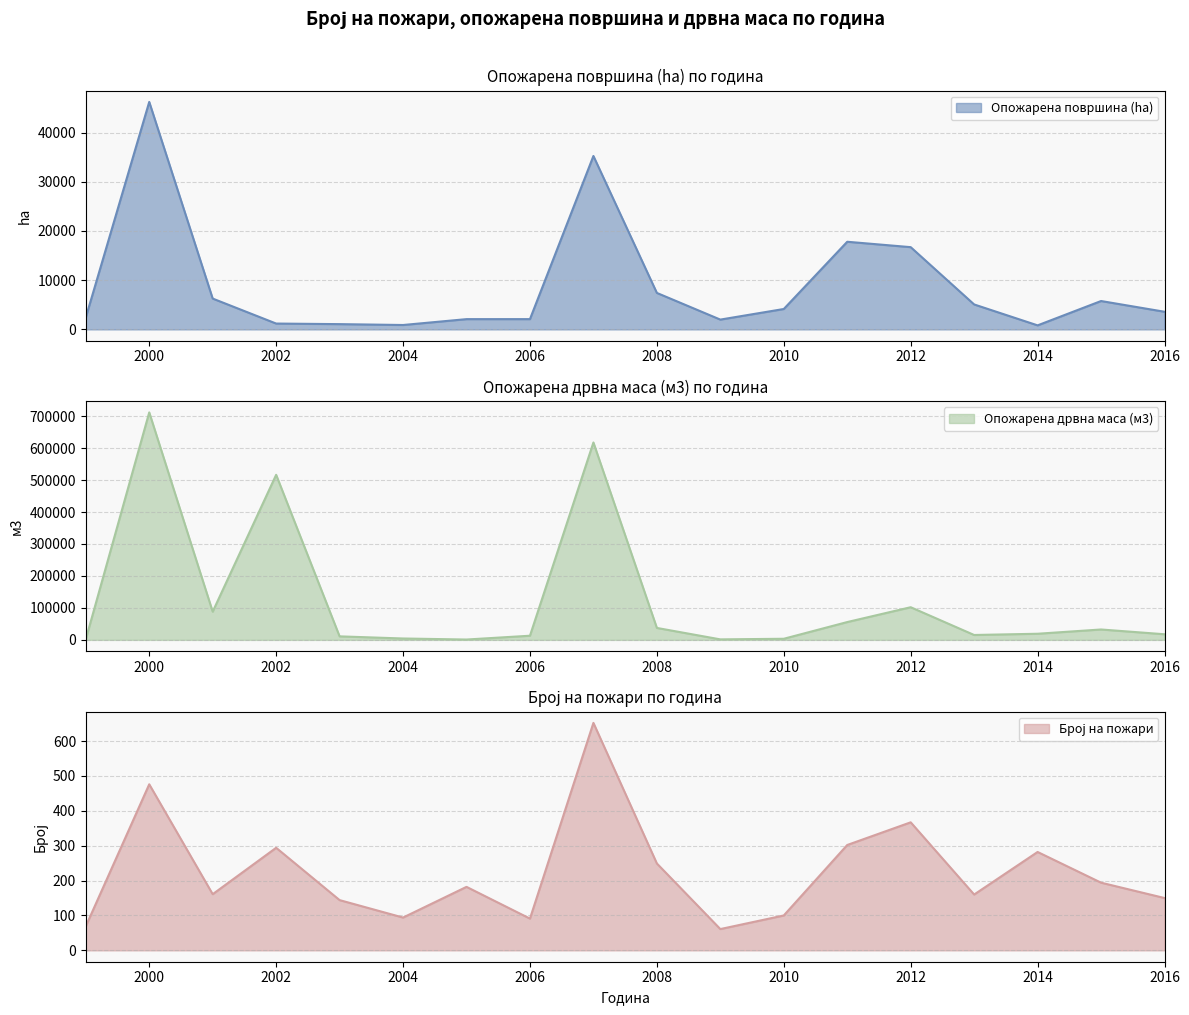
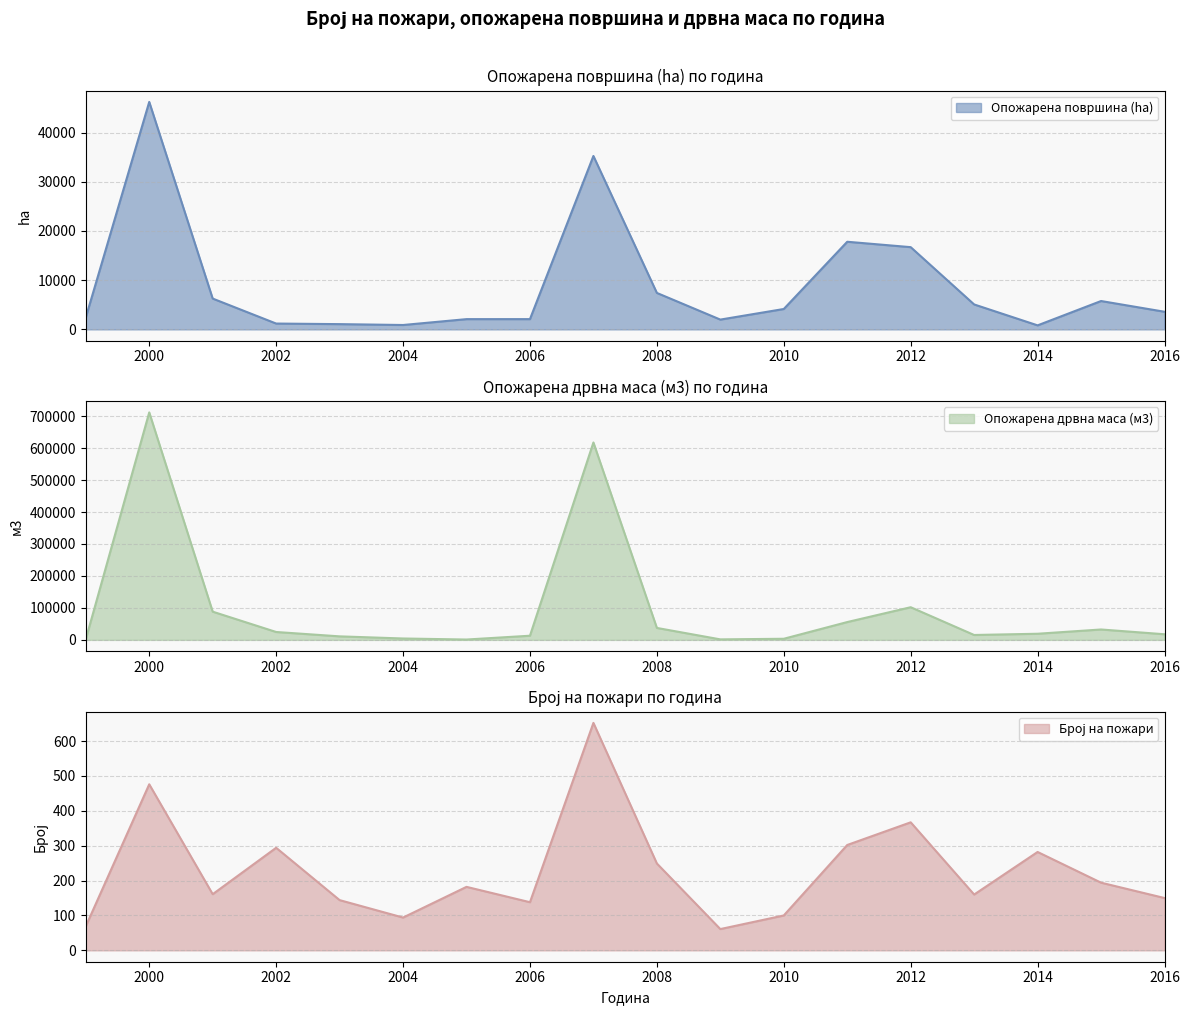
Опожарена дрвна маса (м3) по година, 2002: 520000 -> 20000
Број на пожари по година, 2006: 90 -> 140
